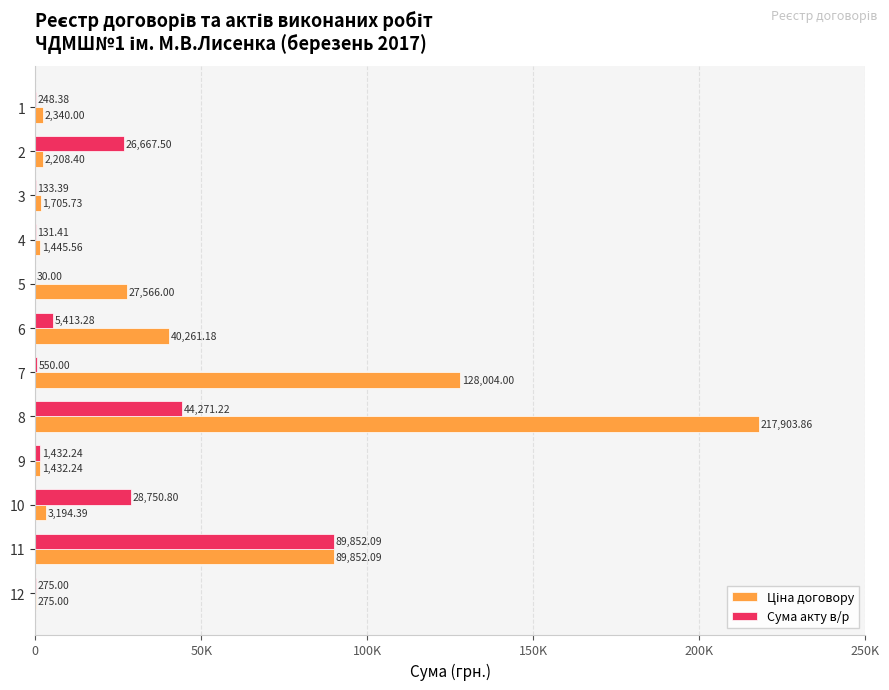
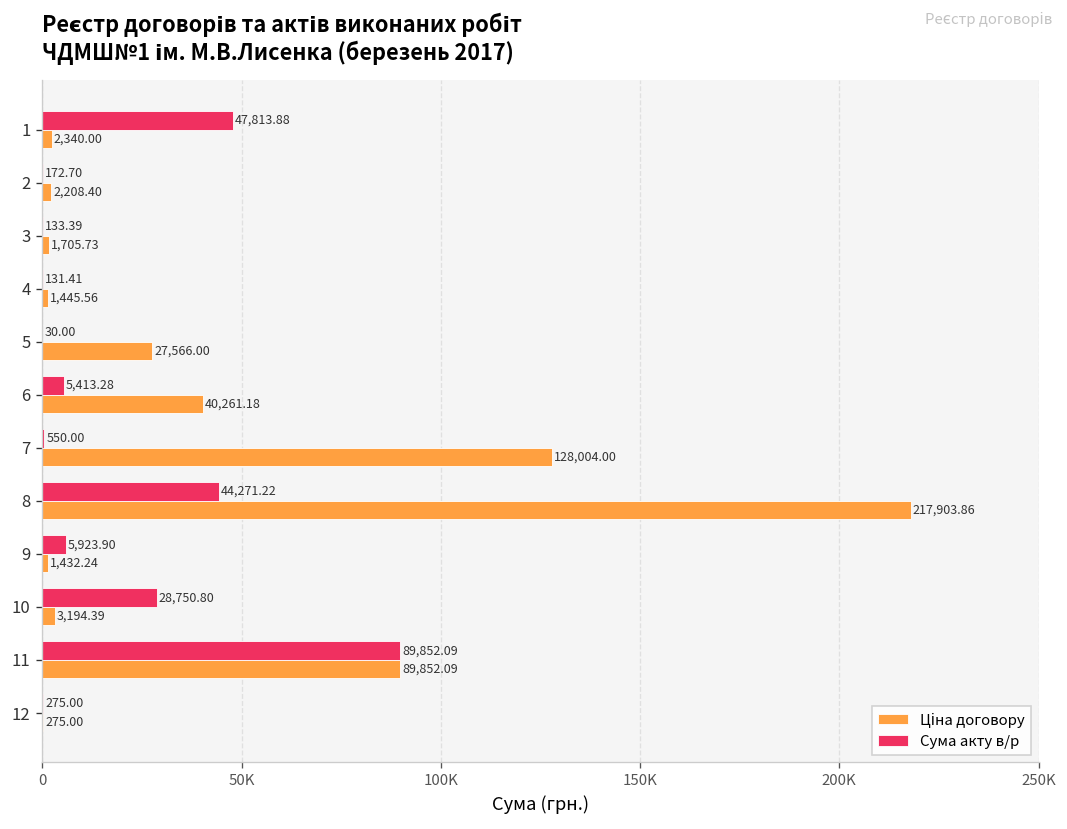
Сума акту в/р, 1: 248.38 -> 47,813.88
Сума акту в/р, 2: 26,667.50 -> 172.70
Сума акту в/р, 9: 1,432.24 -> 5,923.90
